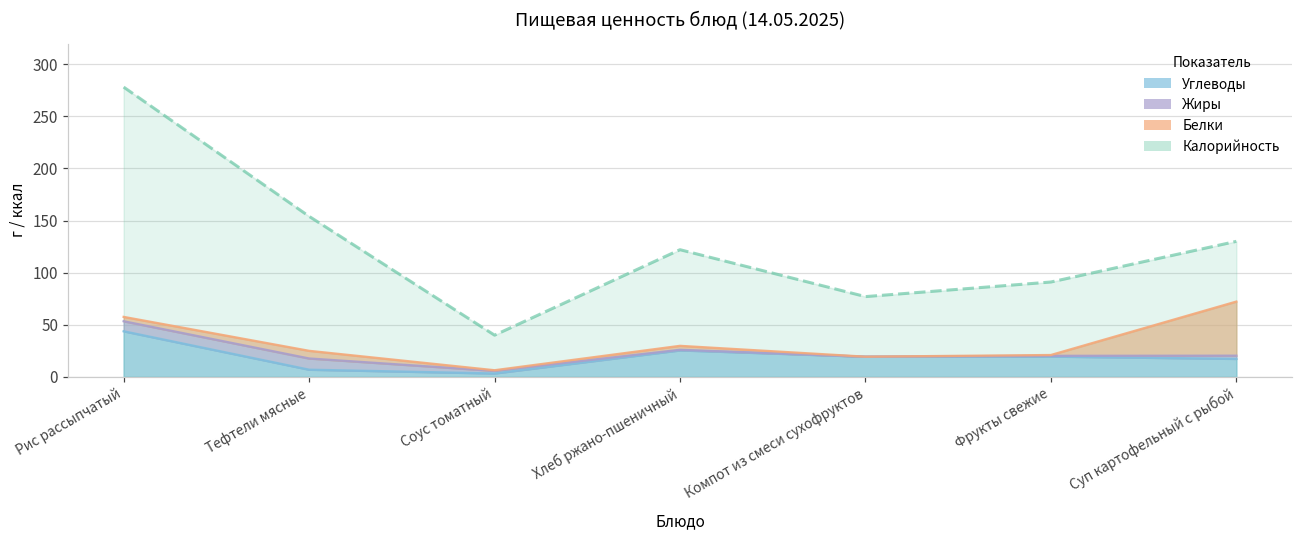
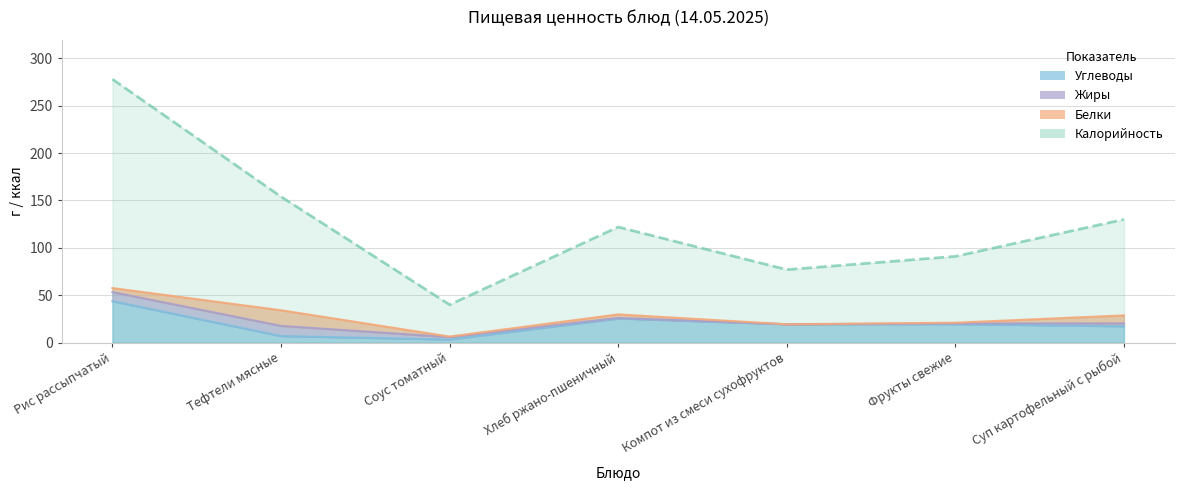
Белки, Тефтели мясные: 10 -> 20
Белки, Суп картофельный с рыбой: 50 -> 10
